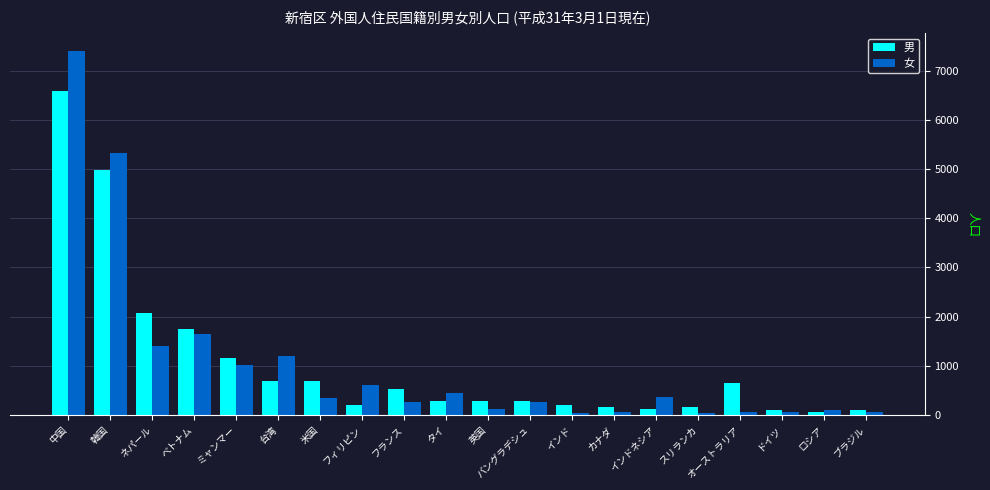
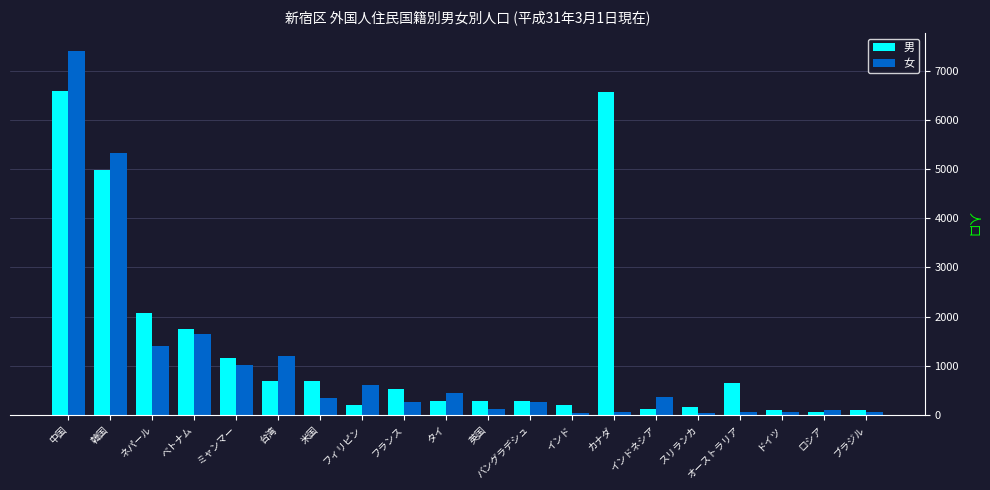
男, カナダ: 200 -> 6600
